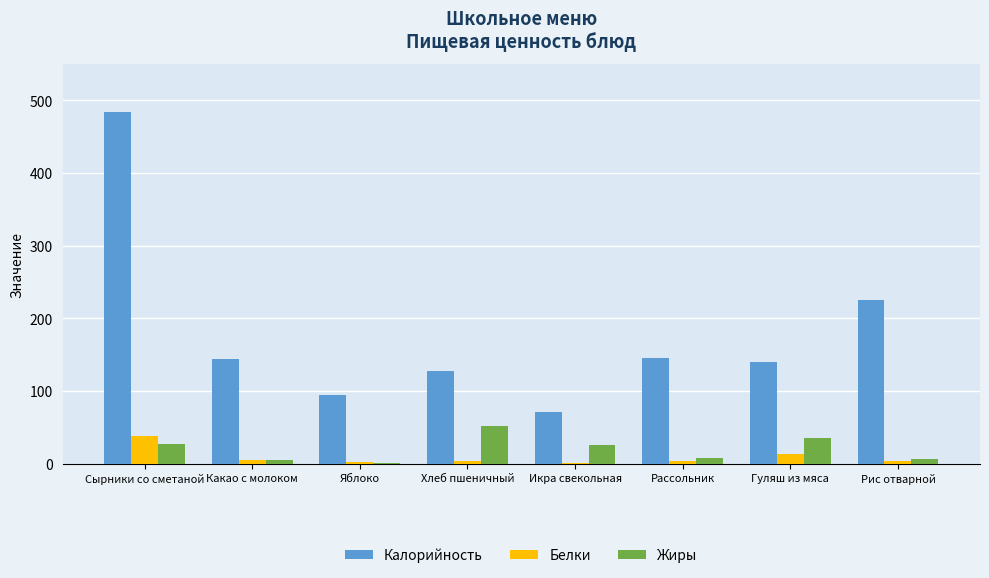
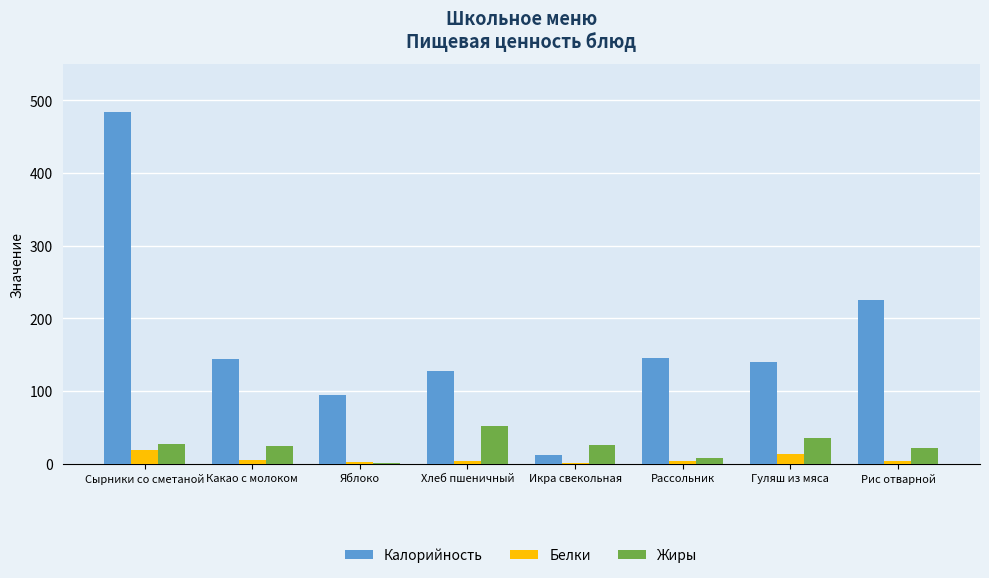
Белки, Сырники со сметаной: 40 -> 20
Жиры, Какао с молоком: 0 -> 20
Калорийность, Икра свекольная: 70 -> 10
Жиры, Рис отварной: 10 -> 20
